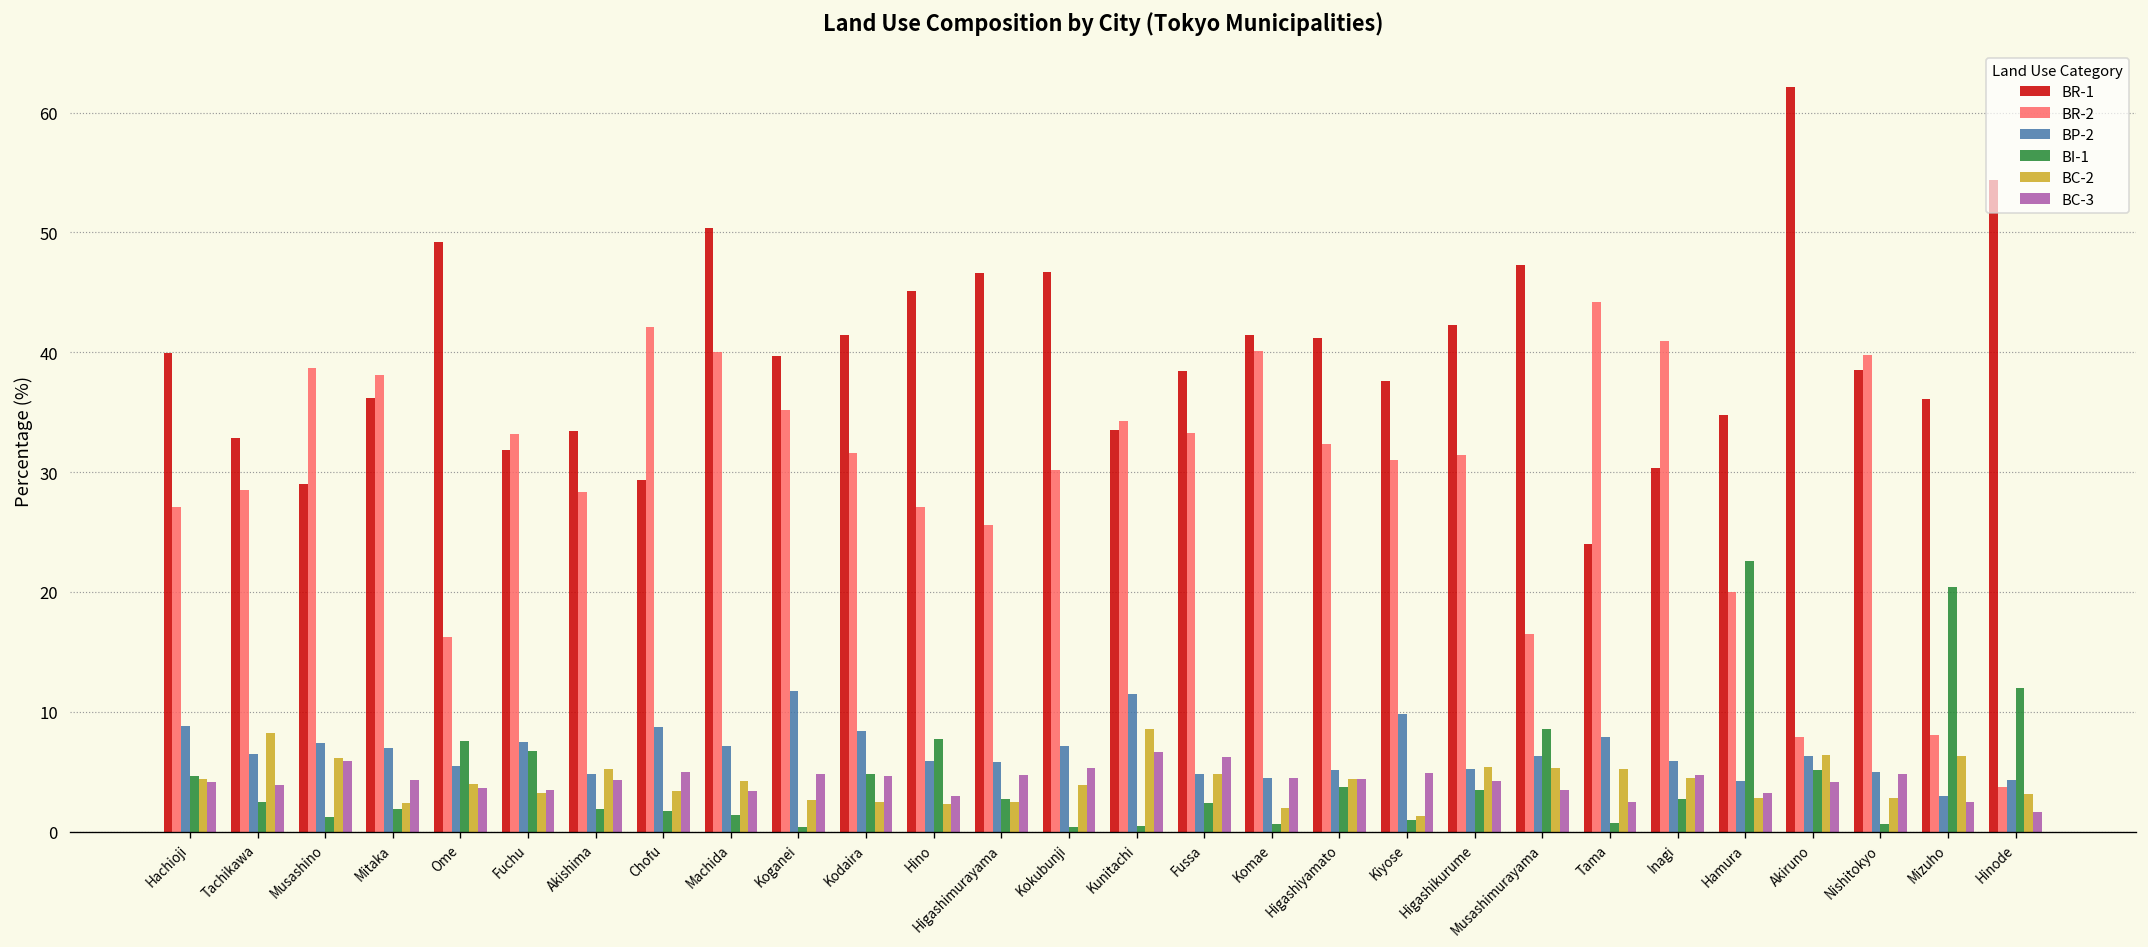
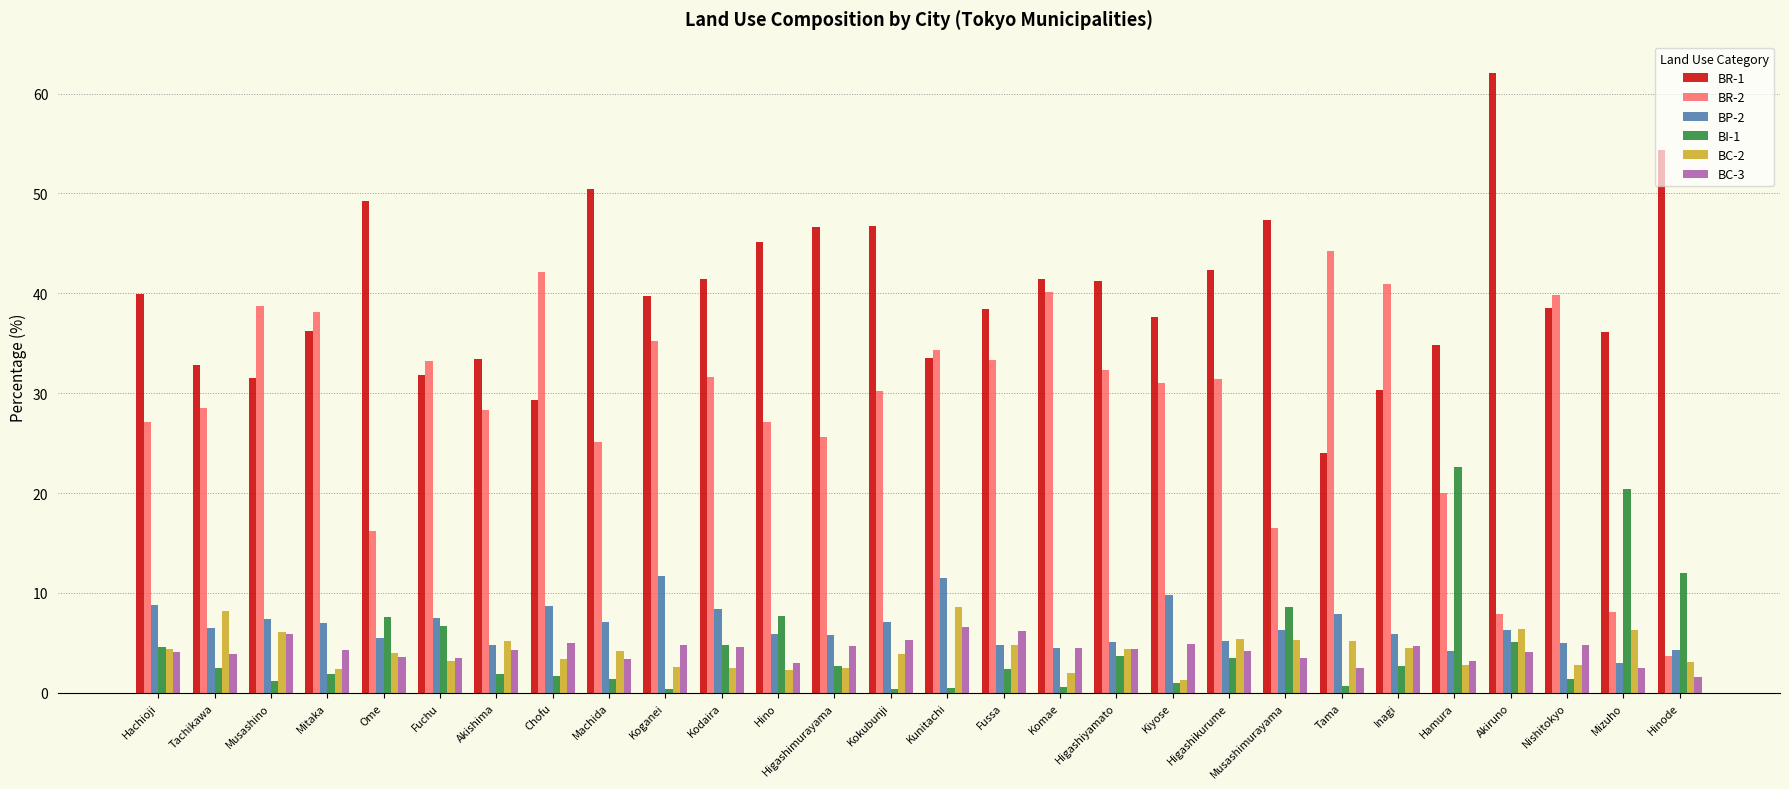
BR-1, Musashino: 29 -> 32
BR-2, Machida: 40 -> 25
BI-1, Nishitokyo: 0.6 -> 1.4
